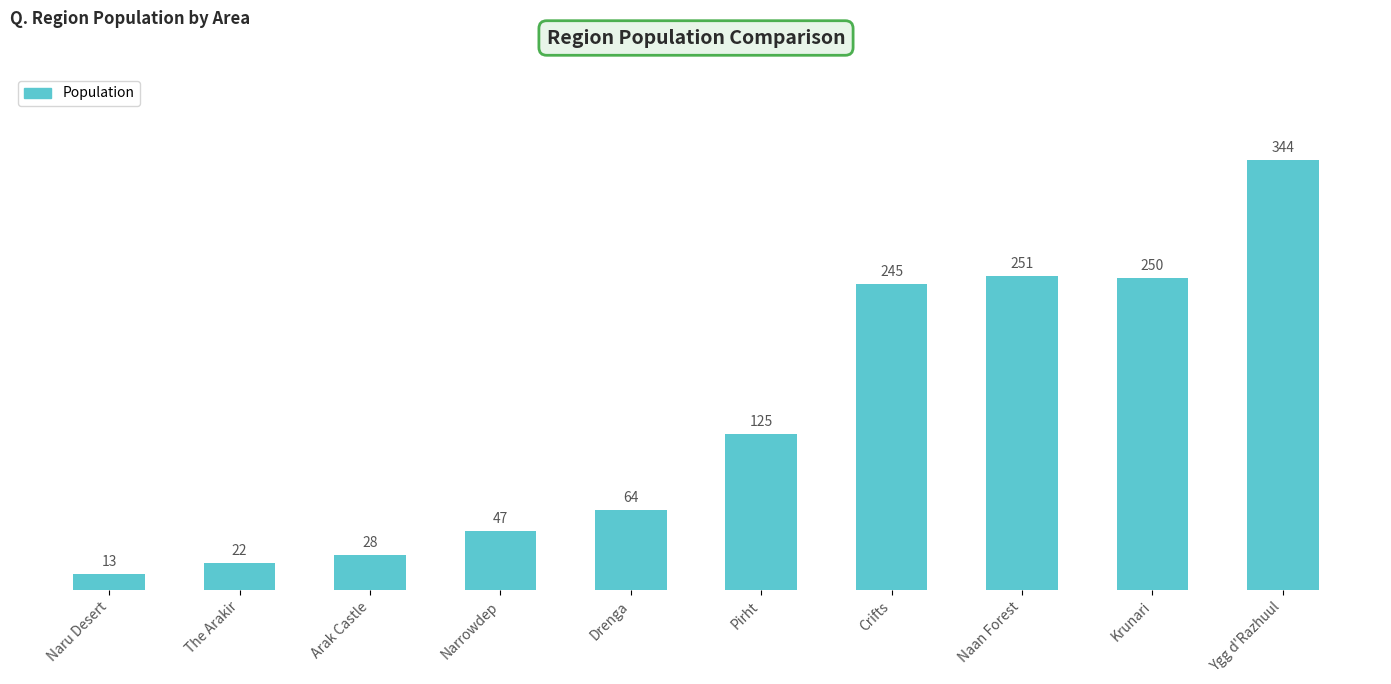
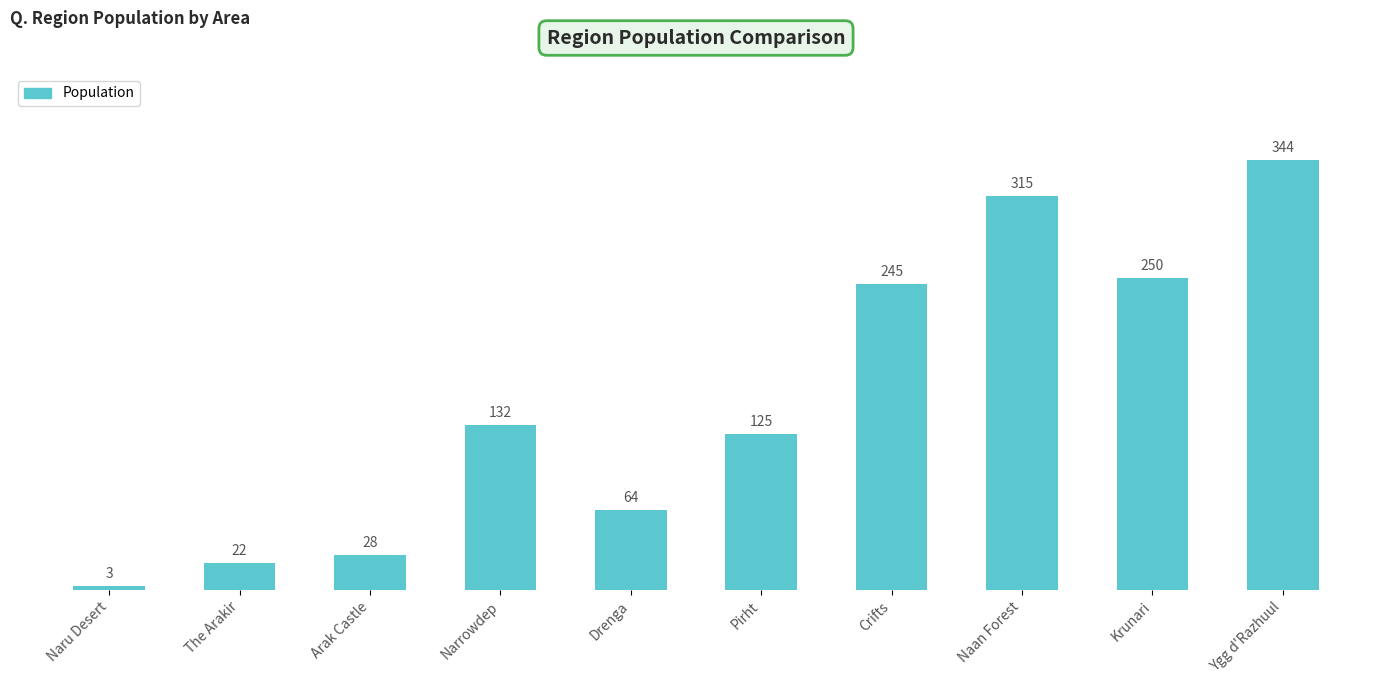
Naru Desert: 13 -> 3
Narrowdep: 47 -> 132
Naan Forest: 251 -> 315
